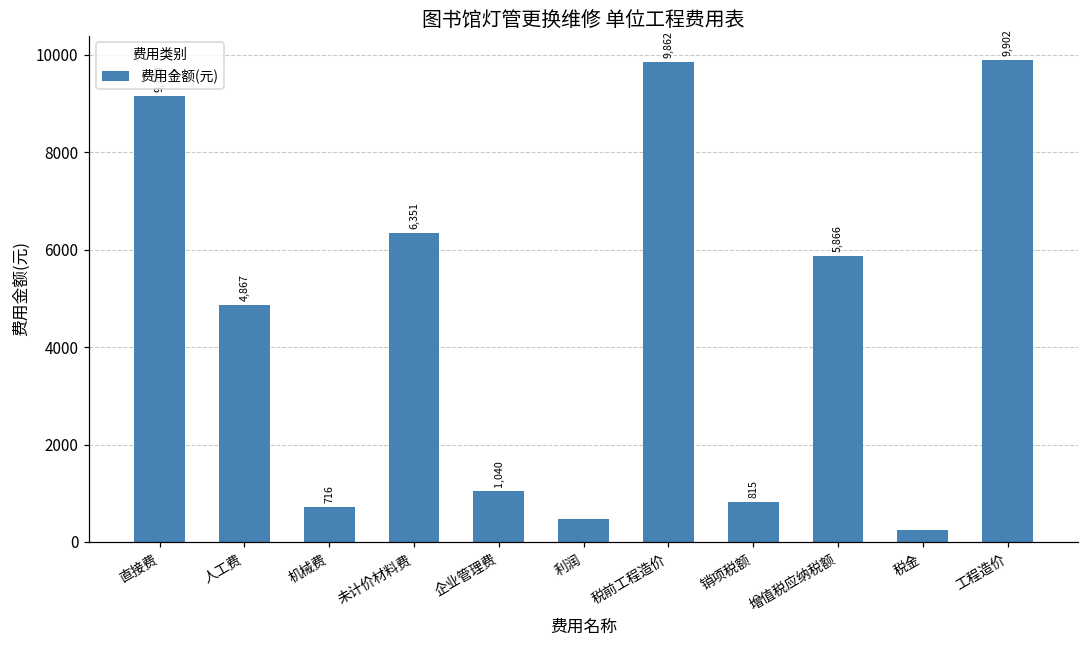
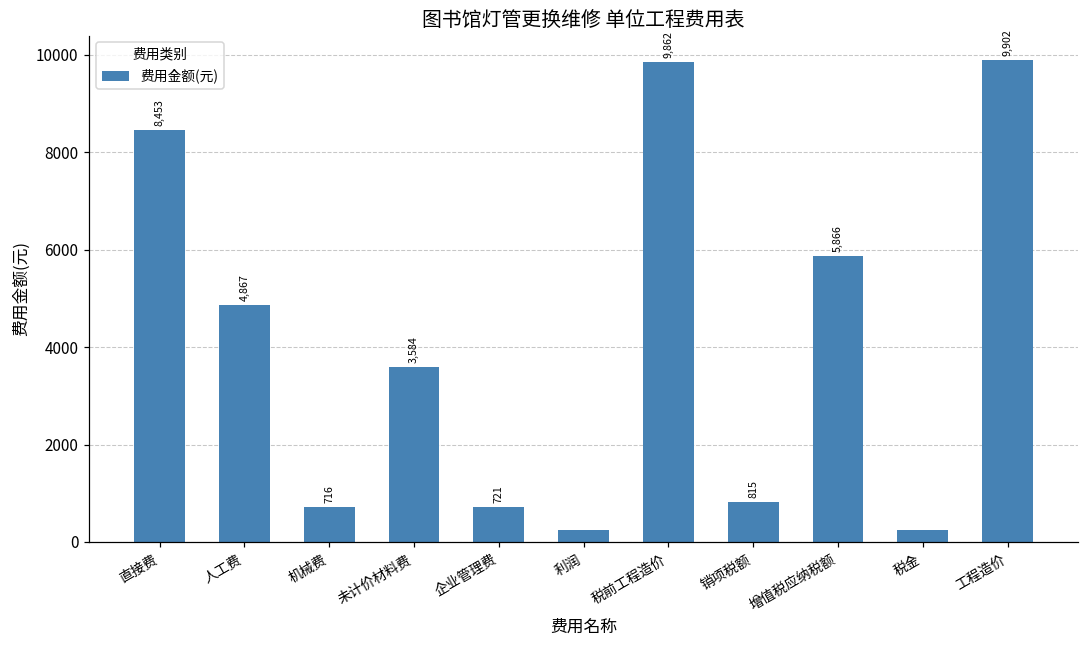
直接费: 9200 -> 8500
未计价材料费: 6,351 -> 3,584
企业管理费: 1,040 -> 721
利润: 500 -> 300
